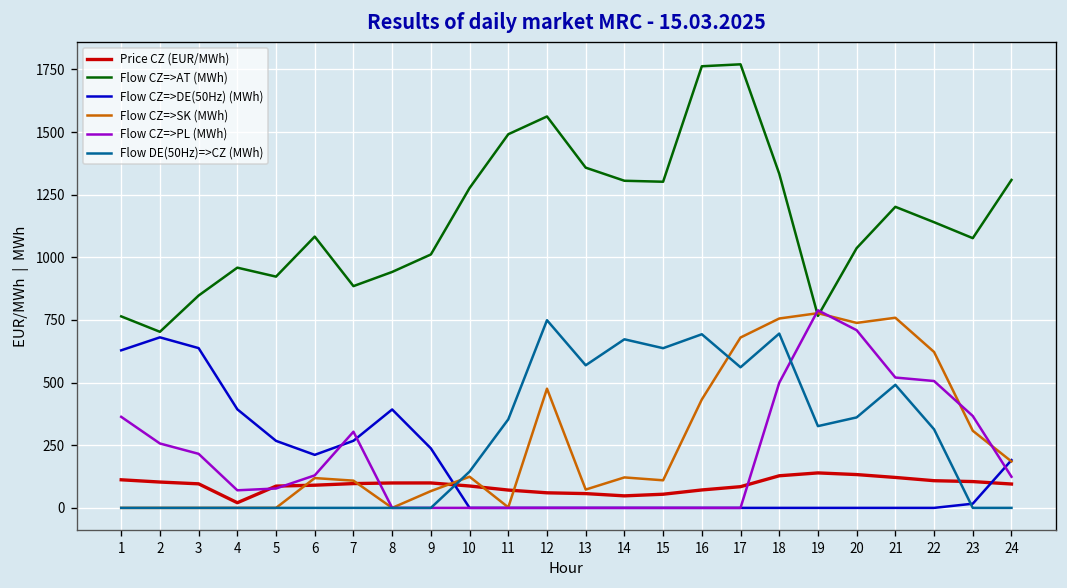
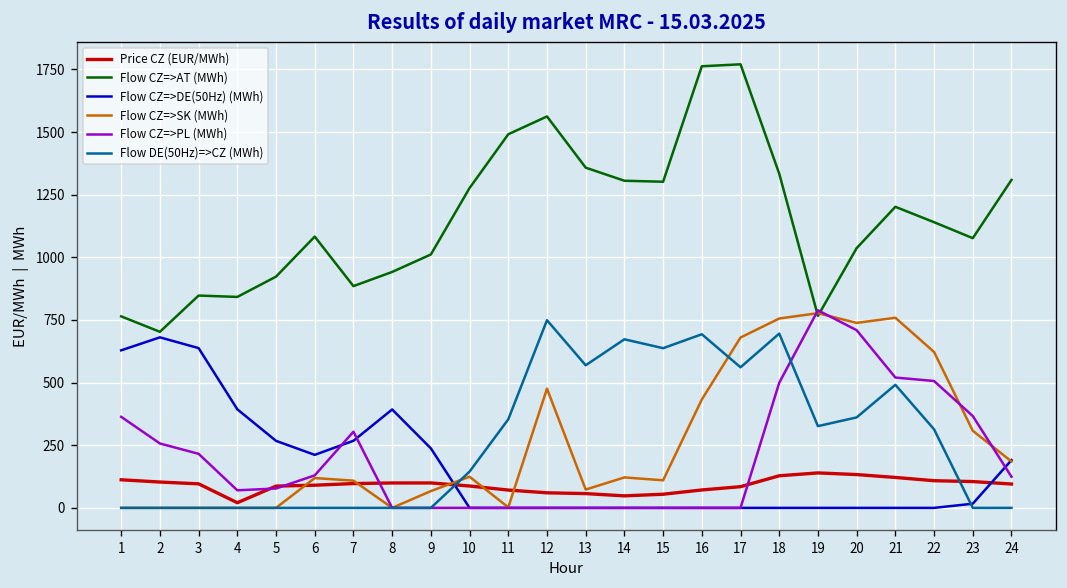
Flow CZ=>AT (MWh), 4: 960 -> 840
